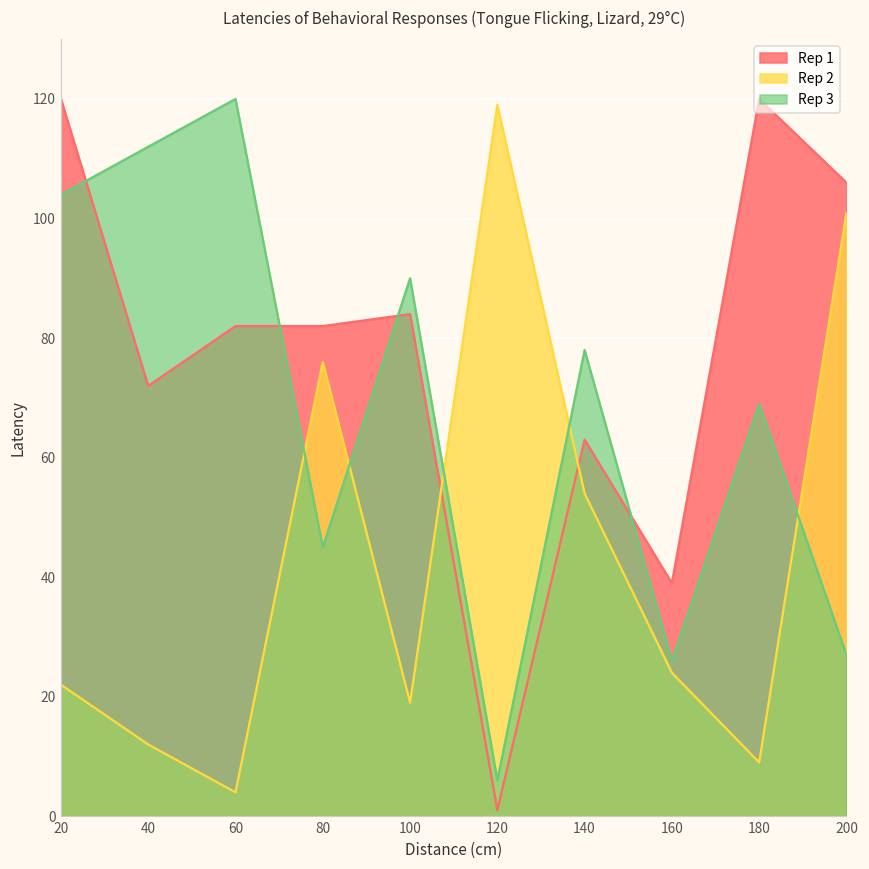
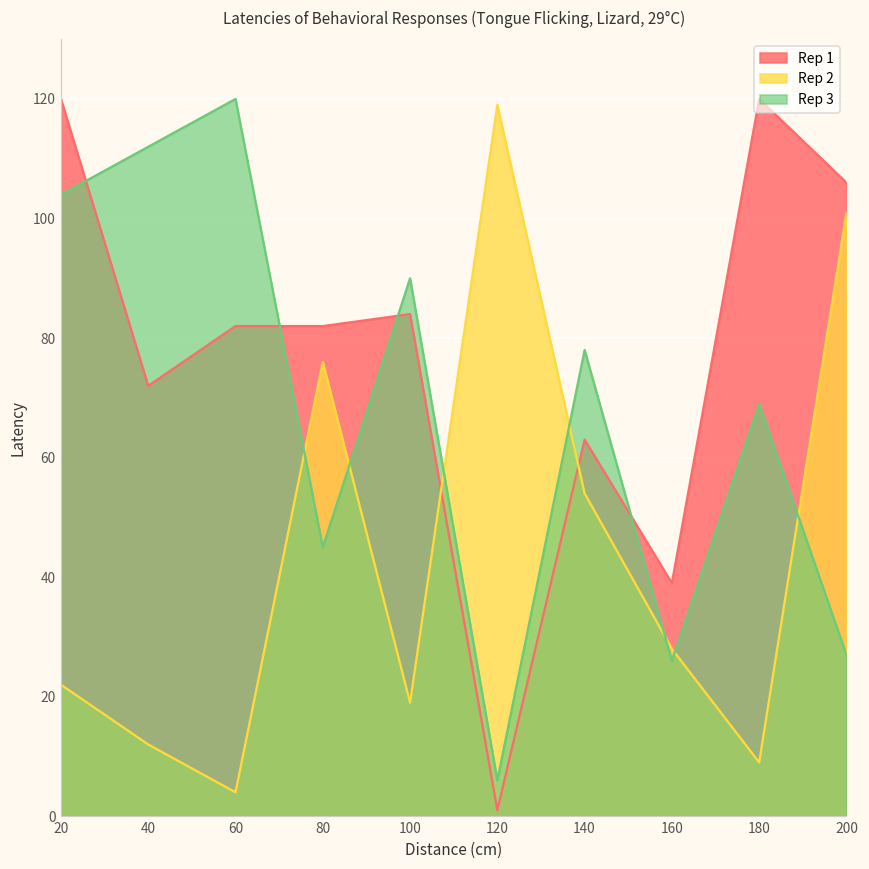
Rep 2, 160: 24 -> 28
